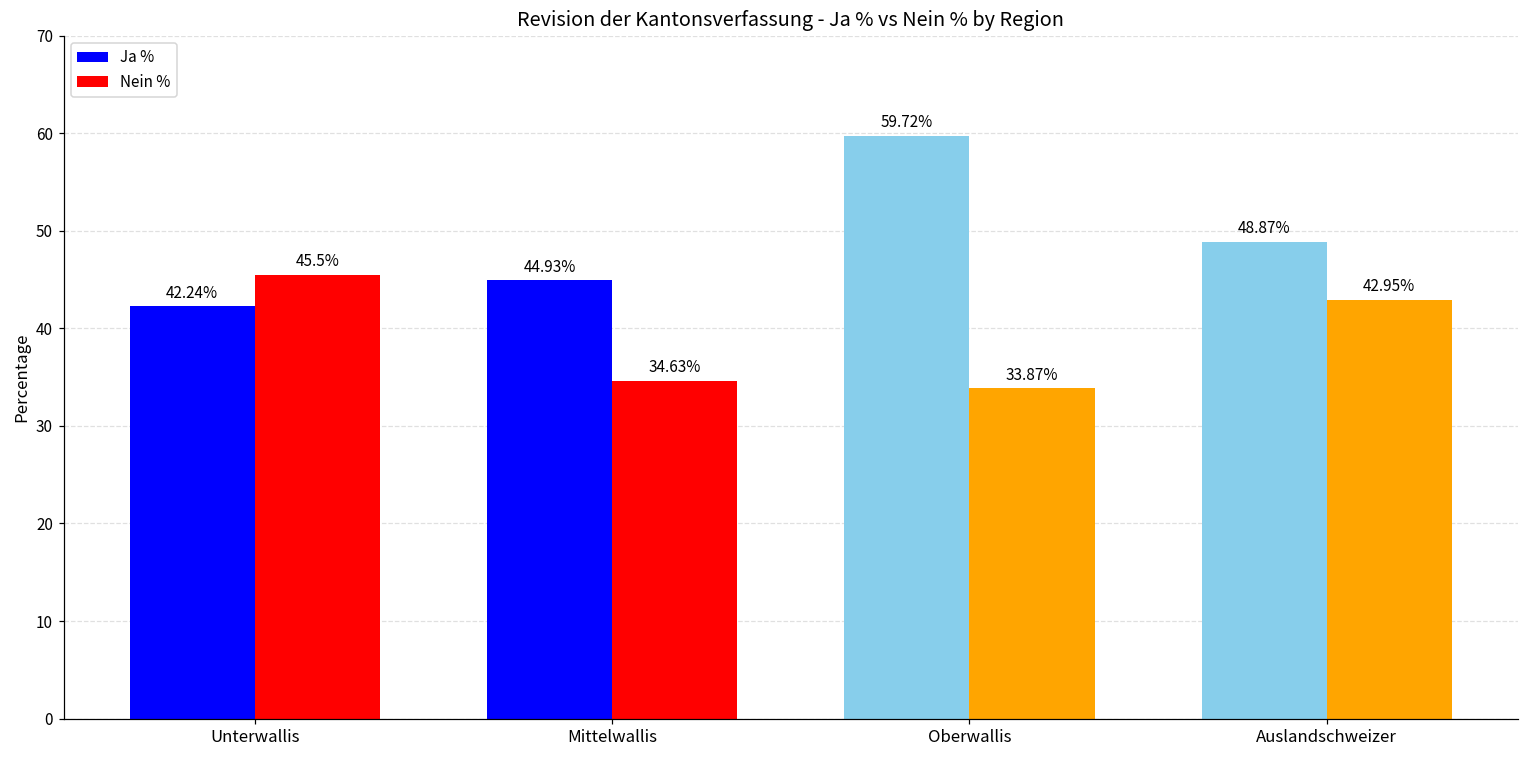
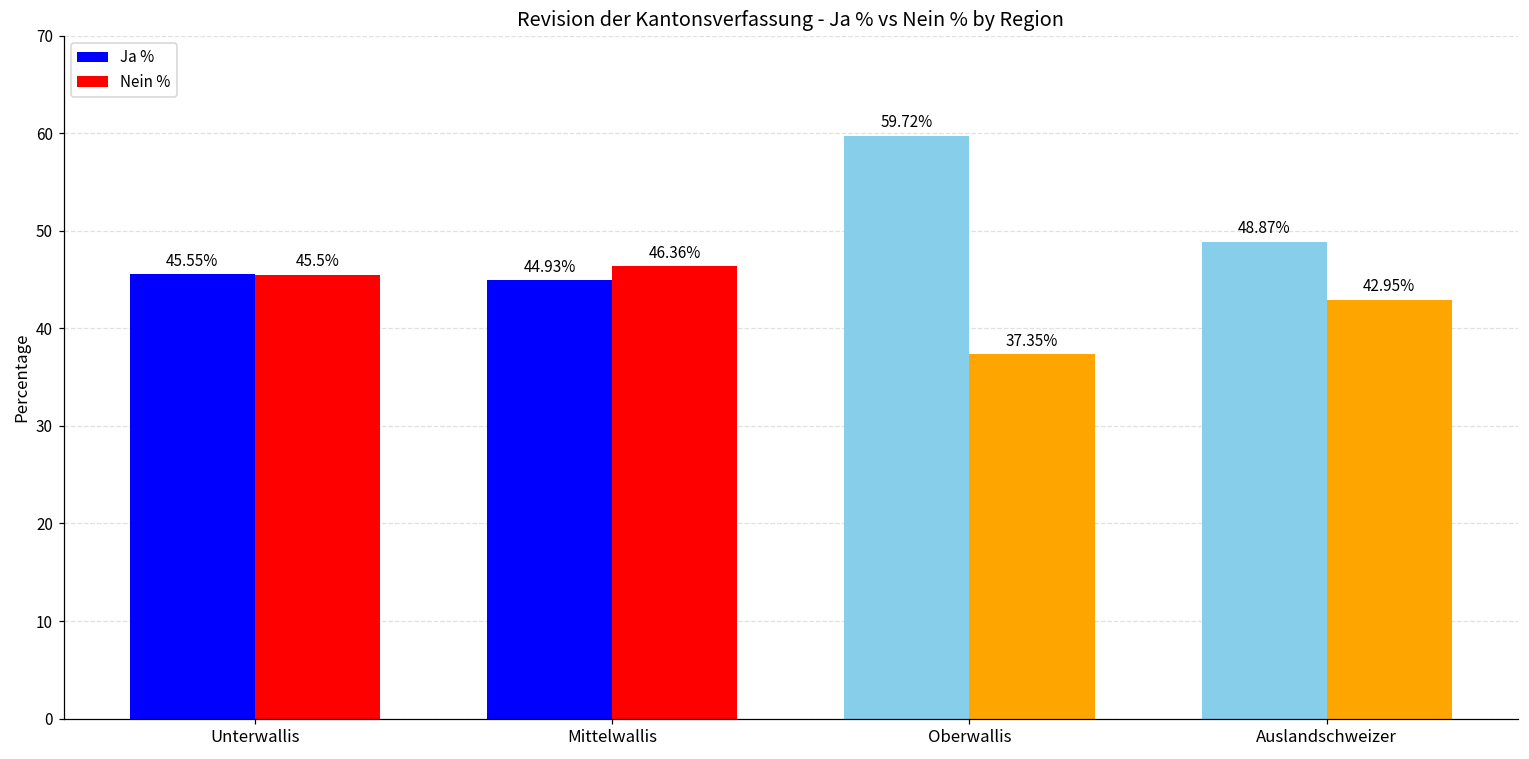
Ja %, Unterwallis: 42.24% -> 45.55%
Nein %, Mittelwallis: 34.63% -> 46.36%
Nein %, Oberwallis: 33.87% -> 37.35%
